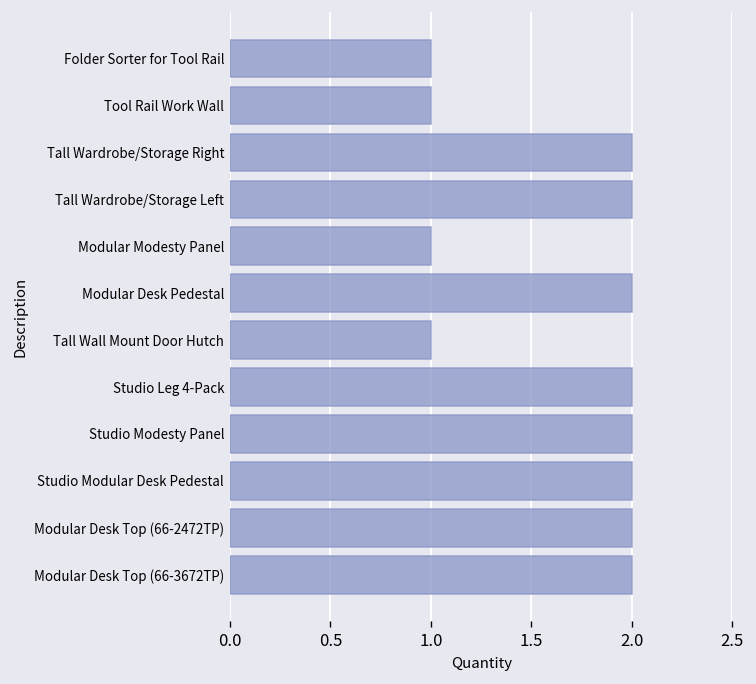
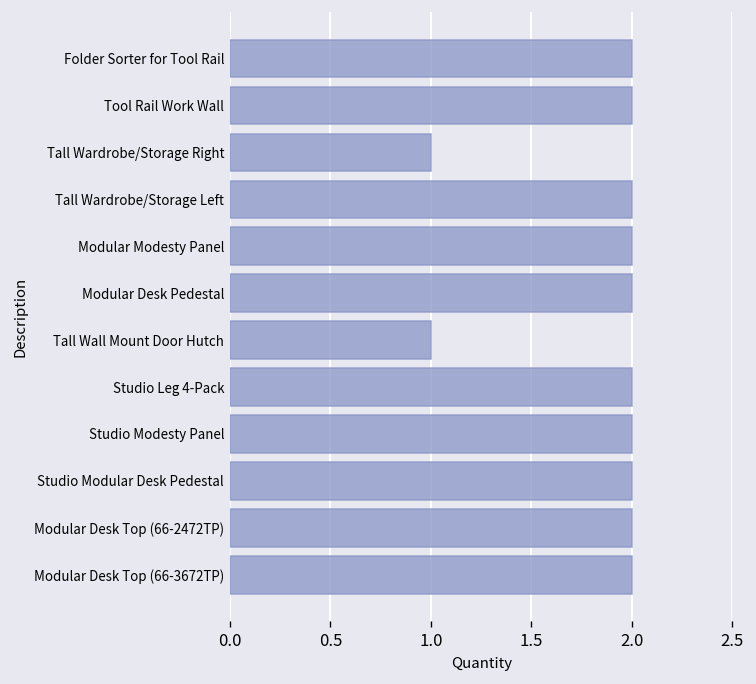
Folder Sorter for Tool Rail: 1 -> 2
Tool Rail Work Wall: 1 -> 2
Tall Wardrobe/Storage Right: 2 -> 1
Modular Modesty Panel: 1 -> 2
